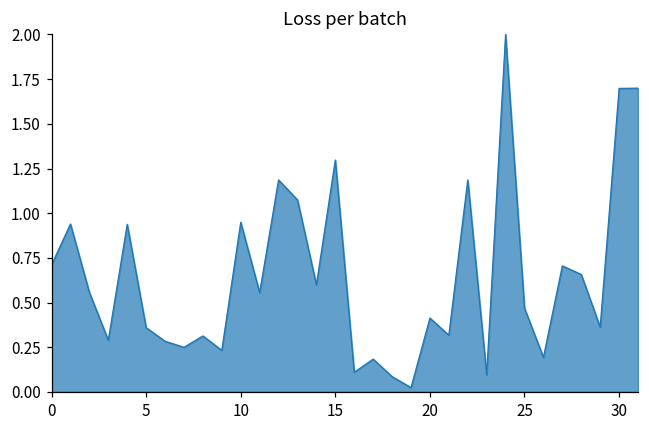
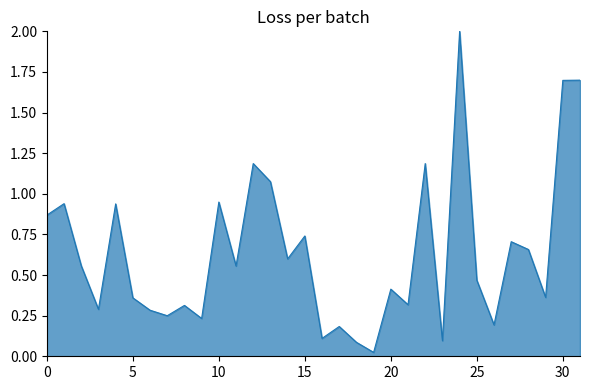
0: 0.71 -> 0.87
15: 1.30 -> 0.74
